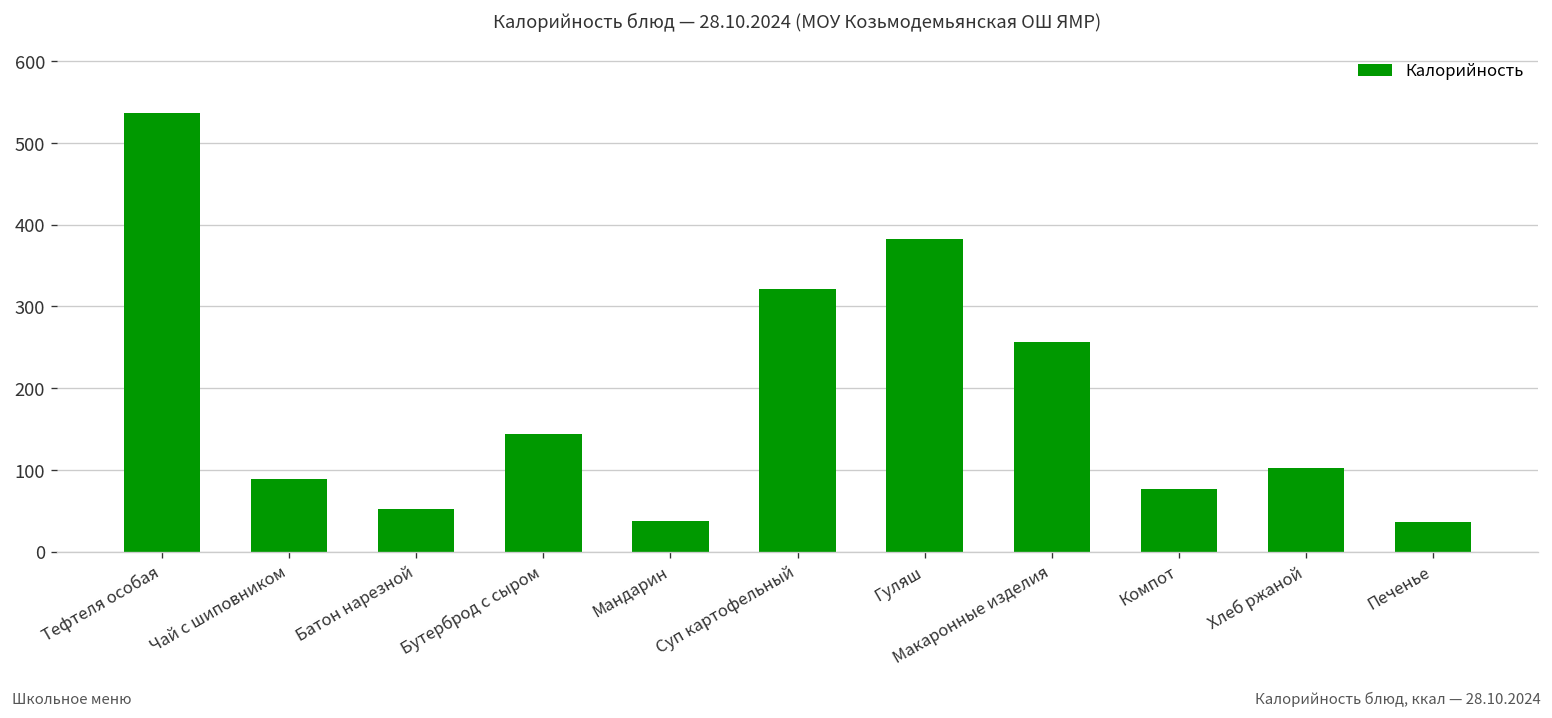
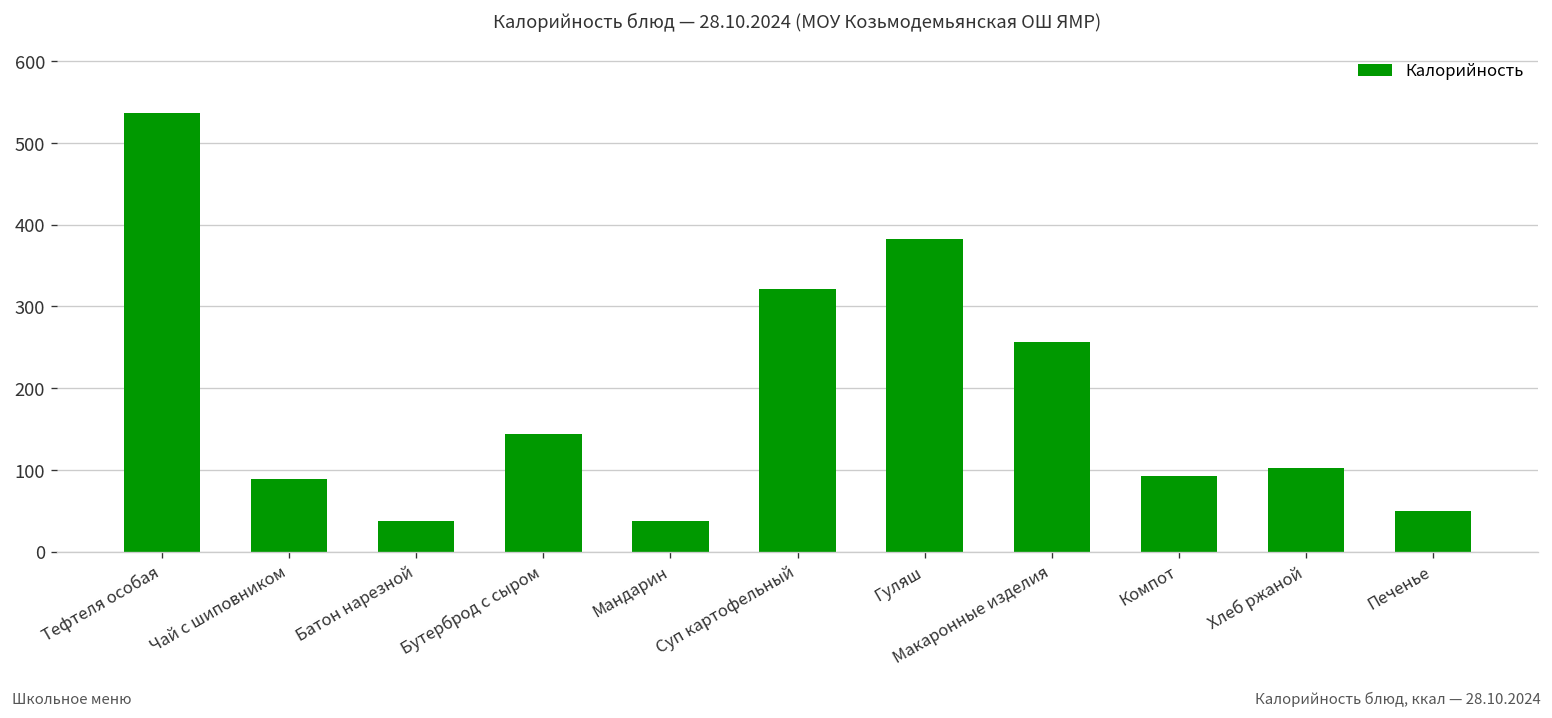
Батон нарезной: 50 -> 40
Компот: 80 -> 90
Печенье: 40 -> 50
